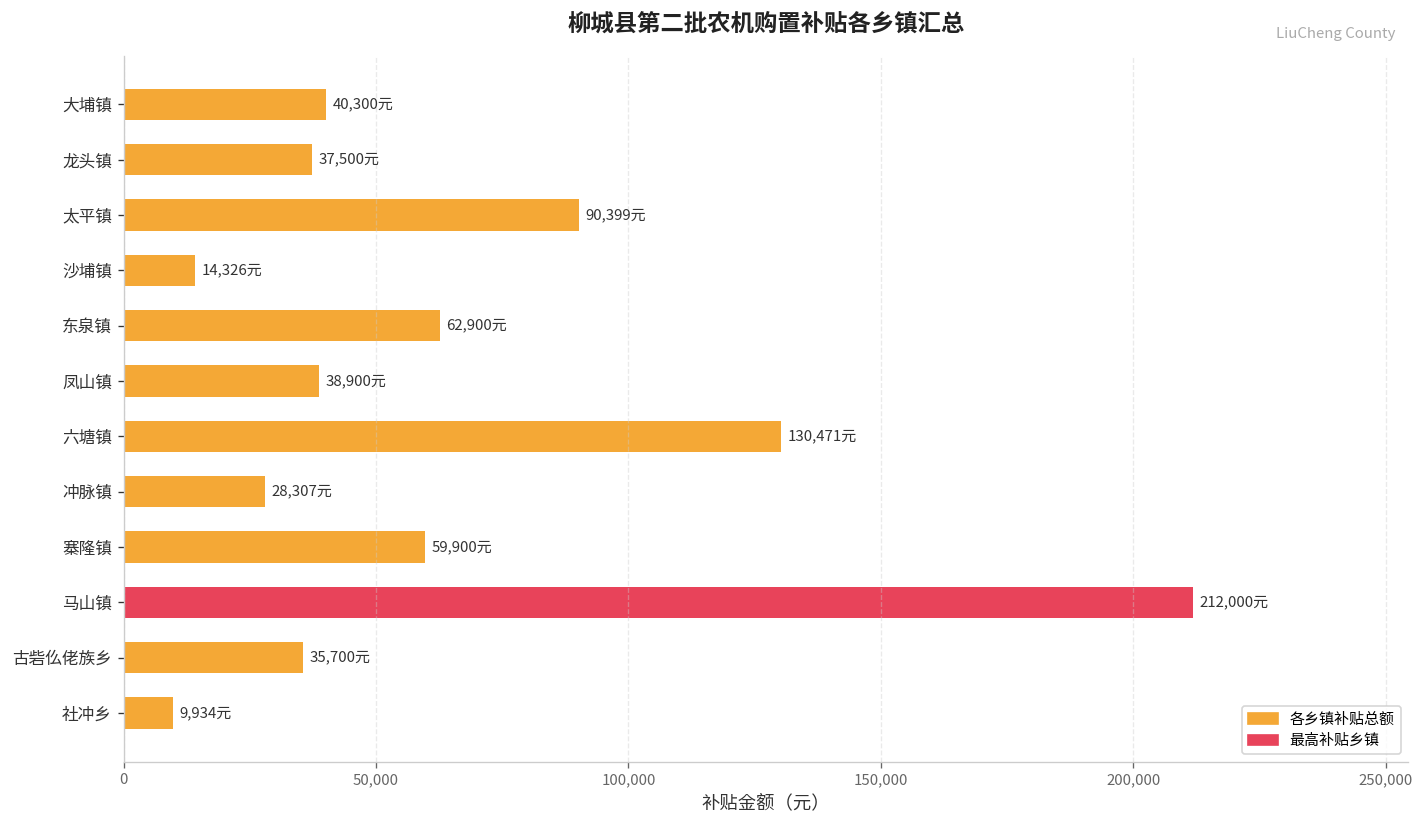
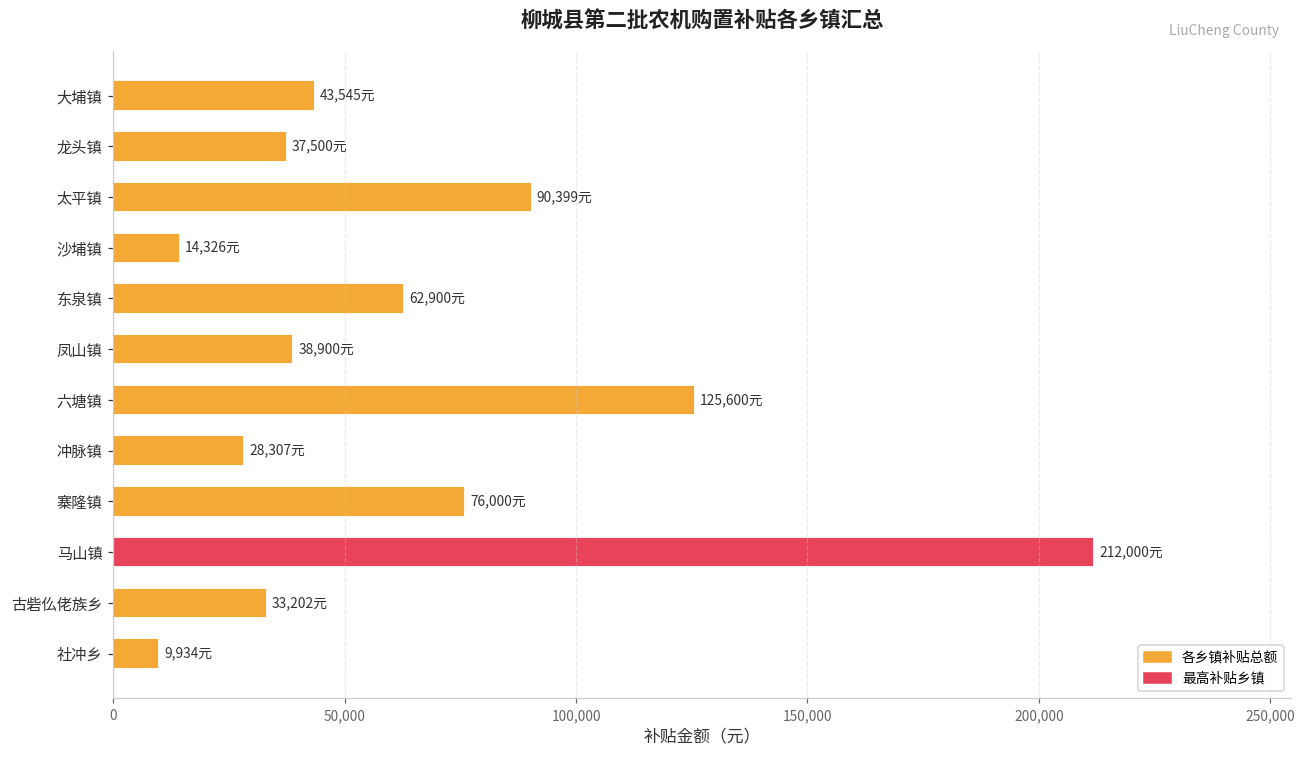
大埔镇: 40,300元 -> 43,545元
六塘镇: 130,471元 -> 125,600元
寨隆镇: 59,900元 -> 76,000元
古砦仫佬族乡: 35,700元 -> 33,202元
